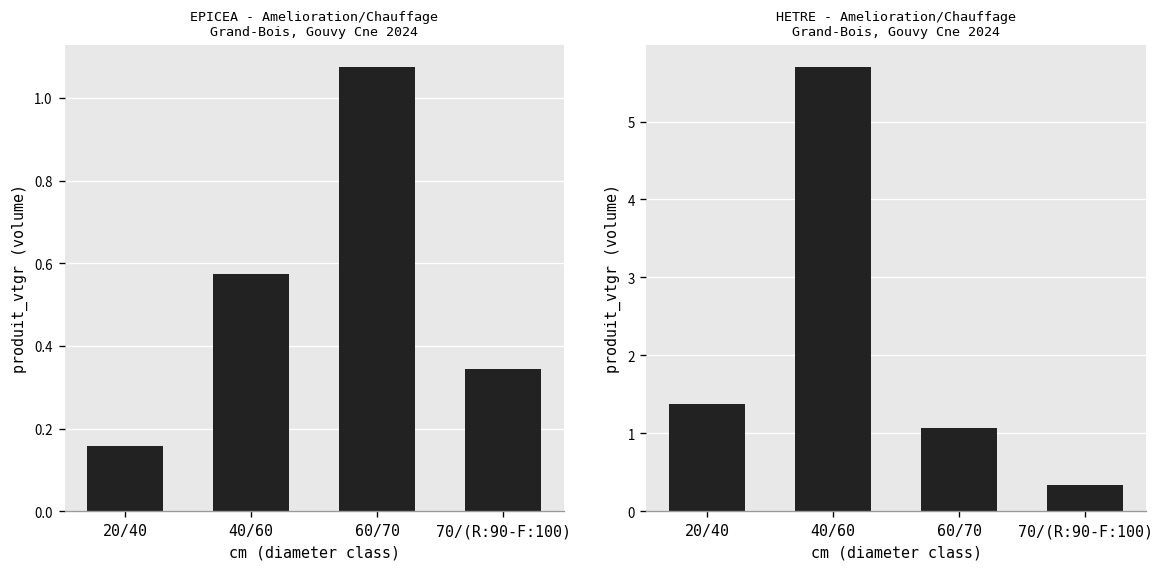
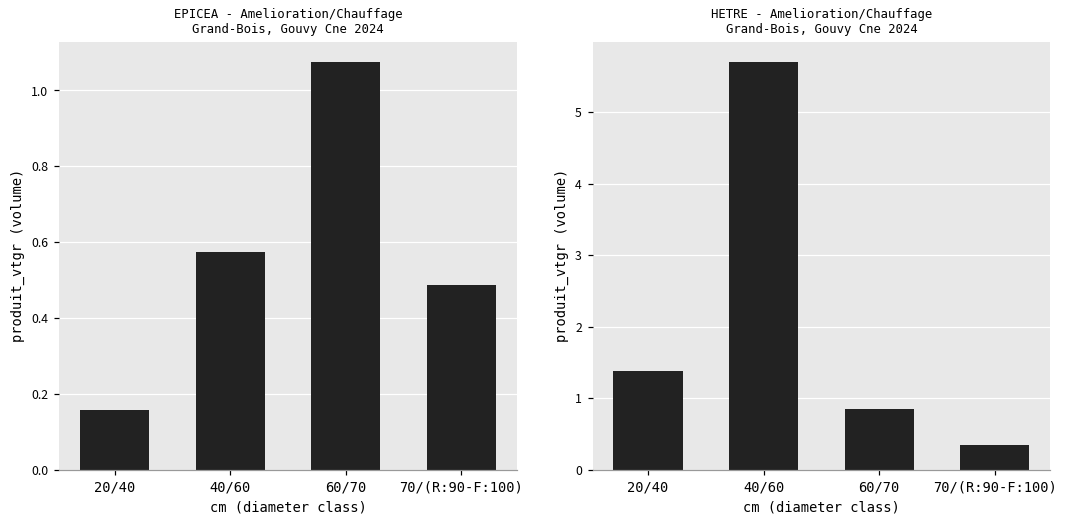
EPICEA - Amelioration/Chauffage Grand-Bois, Gouvy Cne 2024, 70/(R:90-F:100): 0.34 -> 0.49
HETRE - Amelioration/Chauffage Grand-Bois, Gouvy Cne 2024, 60/70: 1.1 -> 0.8
